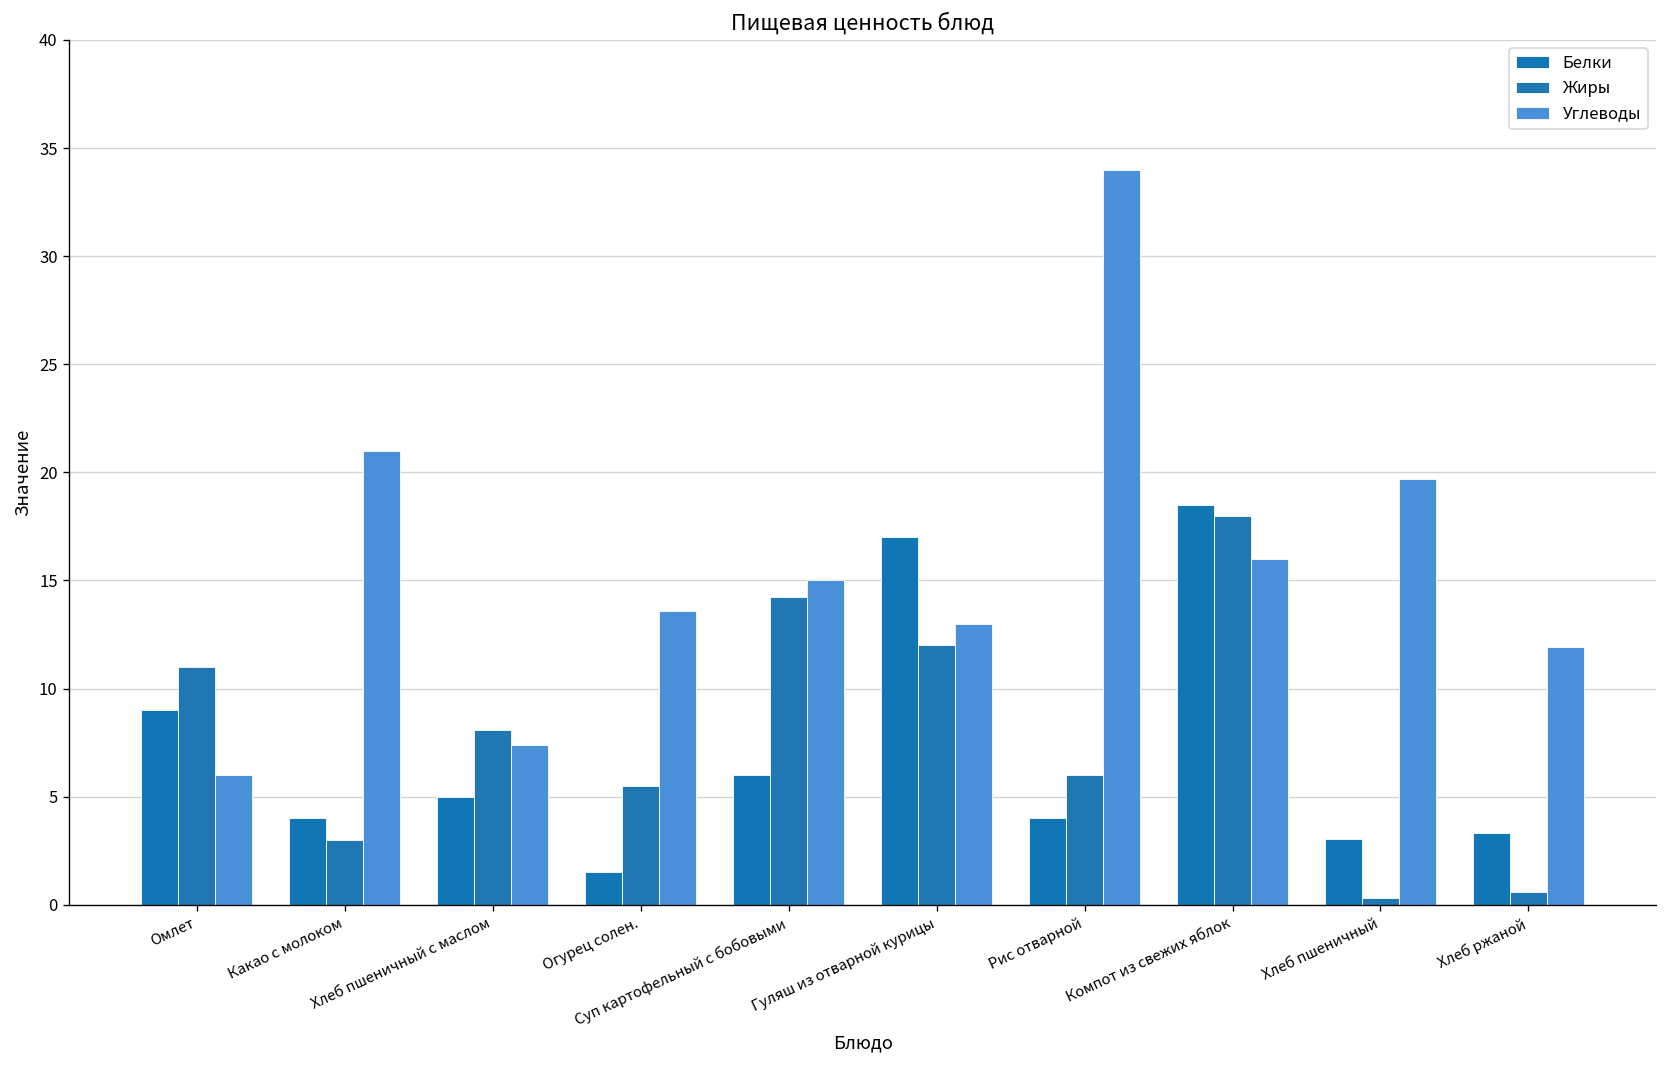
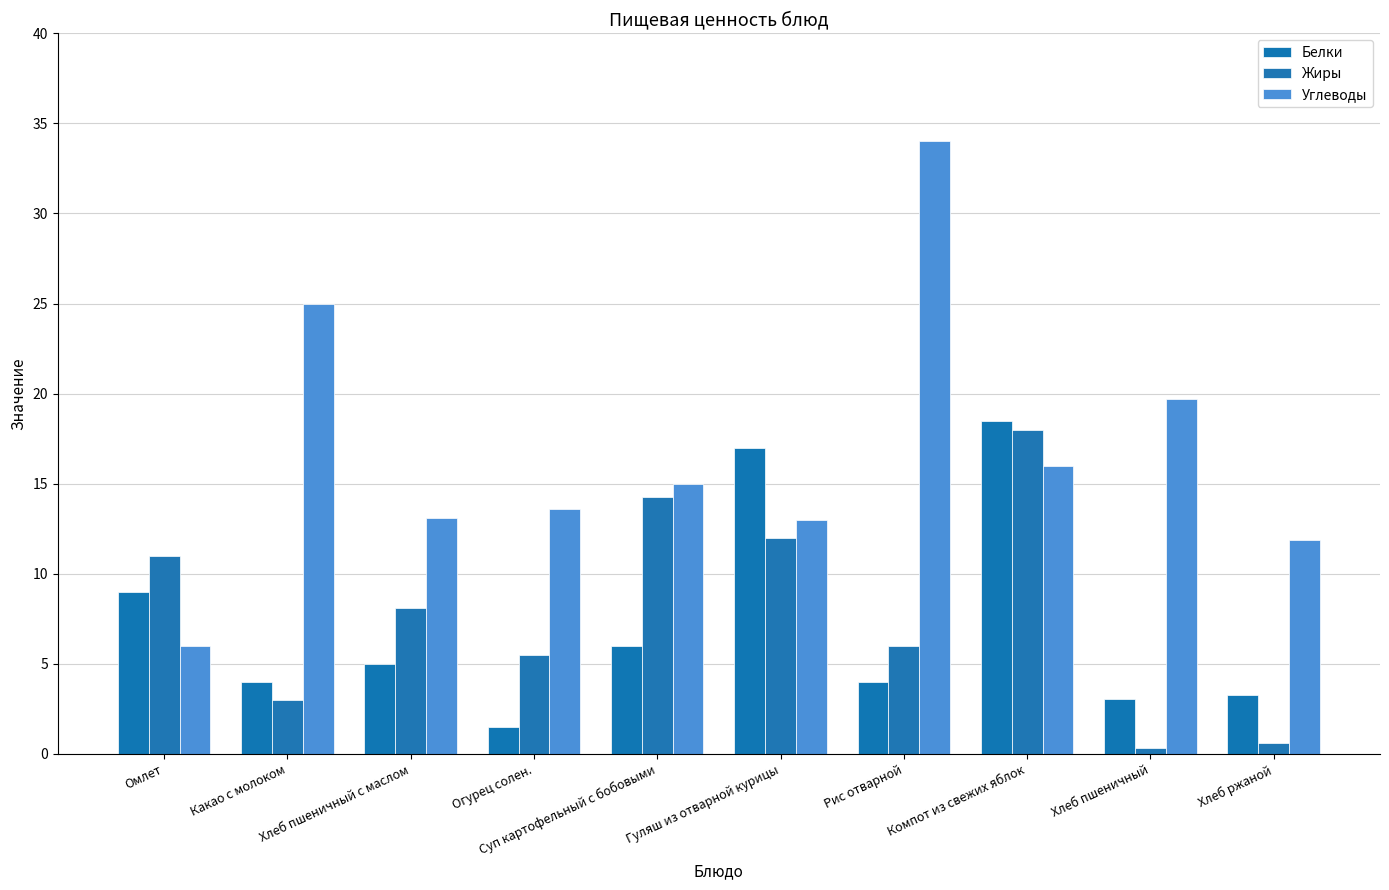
Углеводы, Какао с молоком: 21 -> 25
Углеводы, Хлеб пшеничный с маслом: 7.4 -> 13.1
